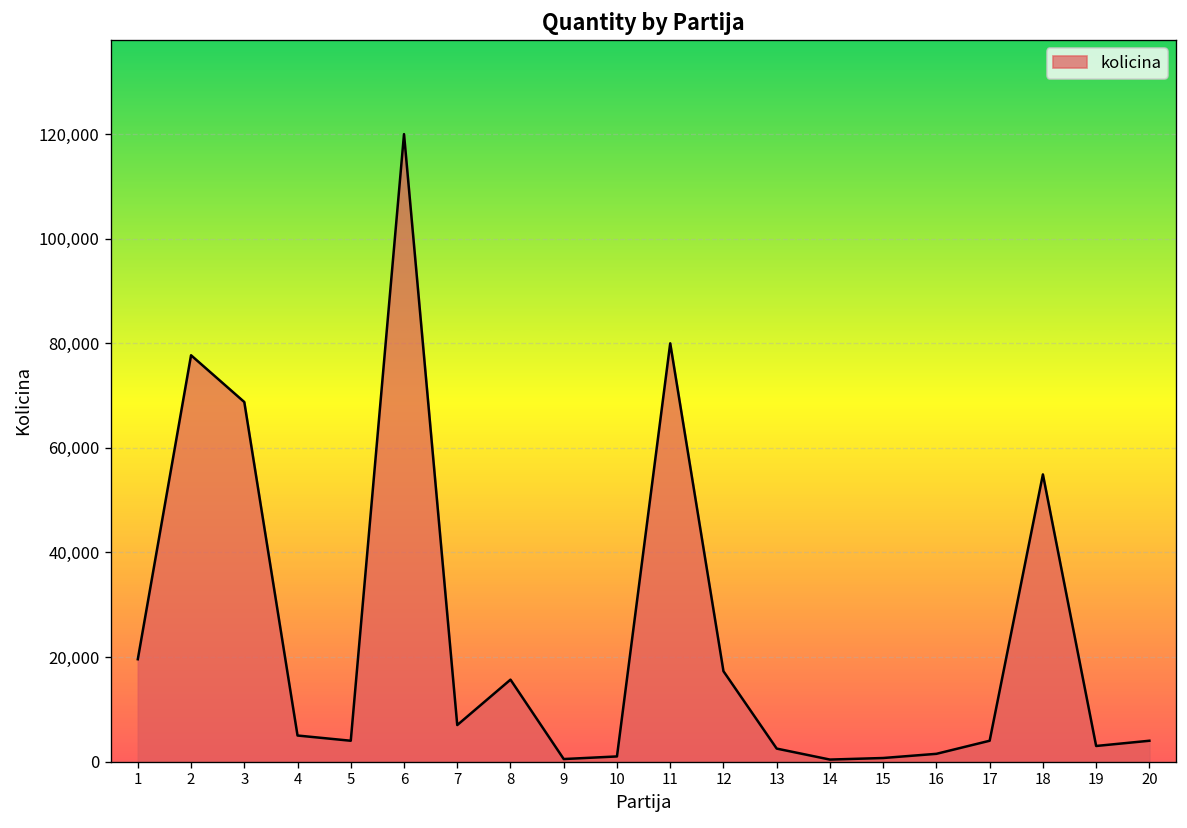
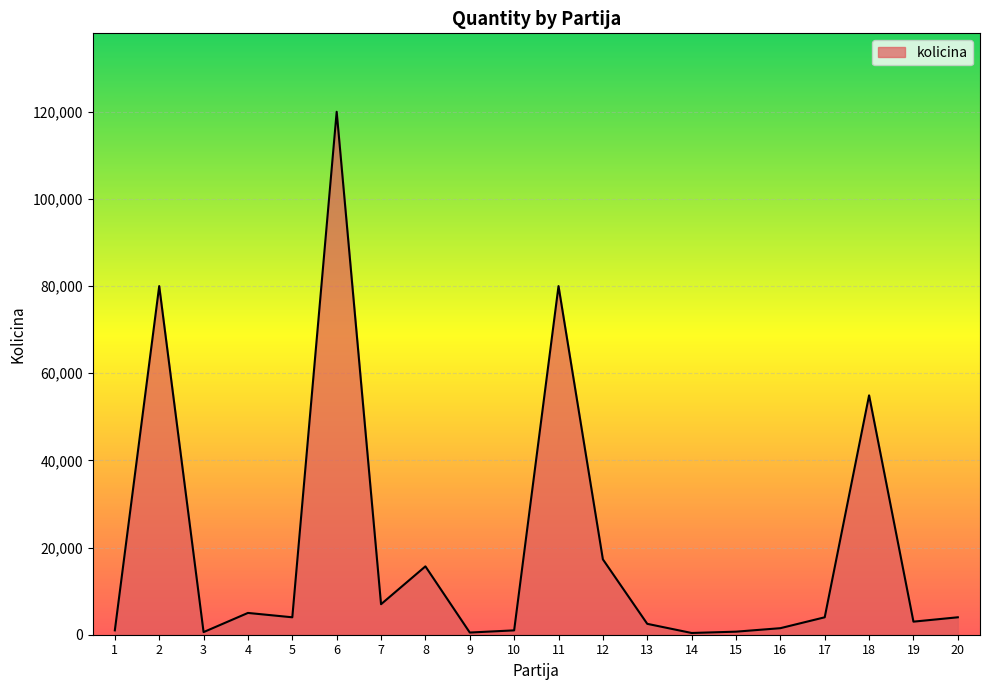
1: 20,000 -> 1,000
2: 78,000 -> 80,000
3: 69,000 -> 1,000
